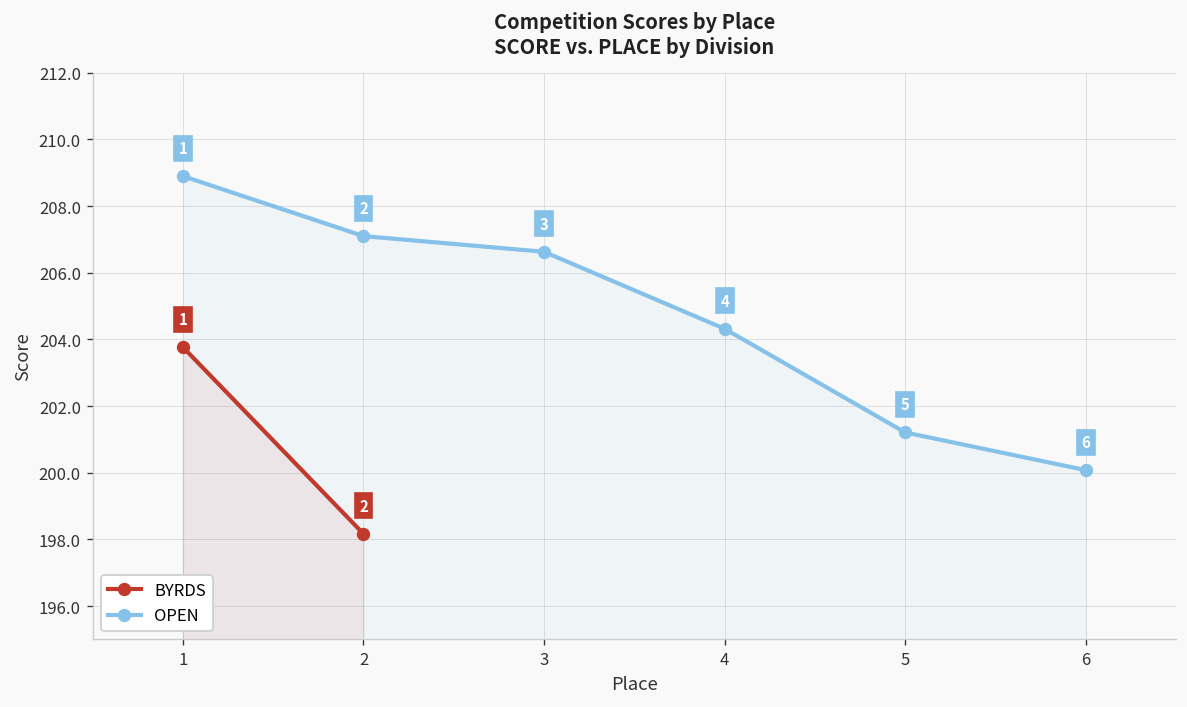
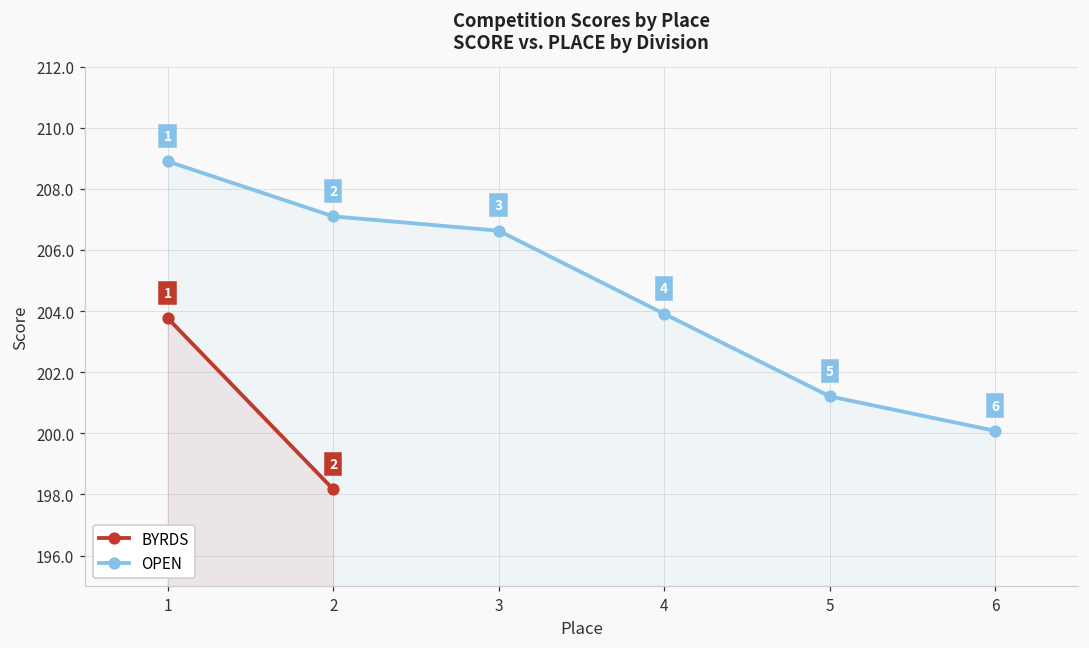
OPEN, 4: 204.3 -> 203.9
